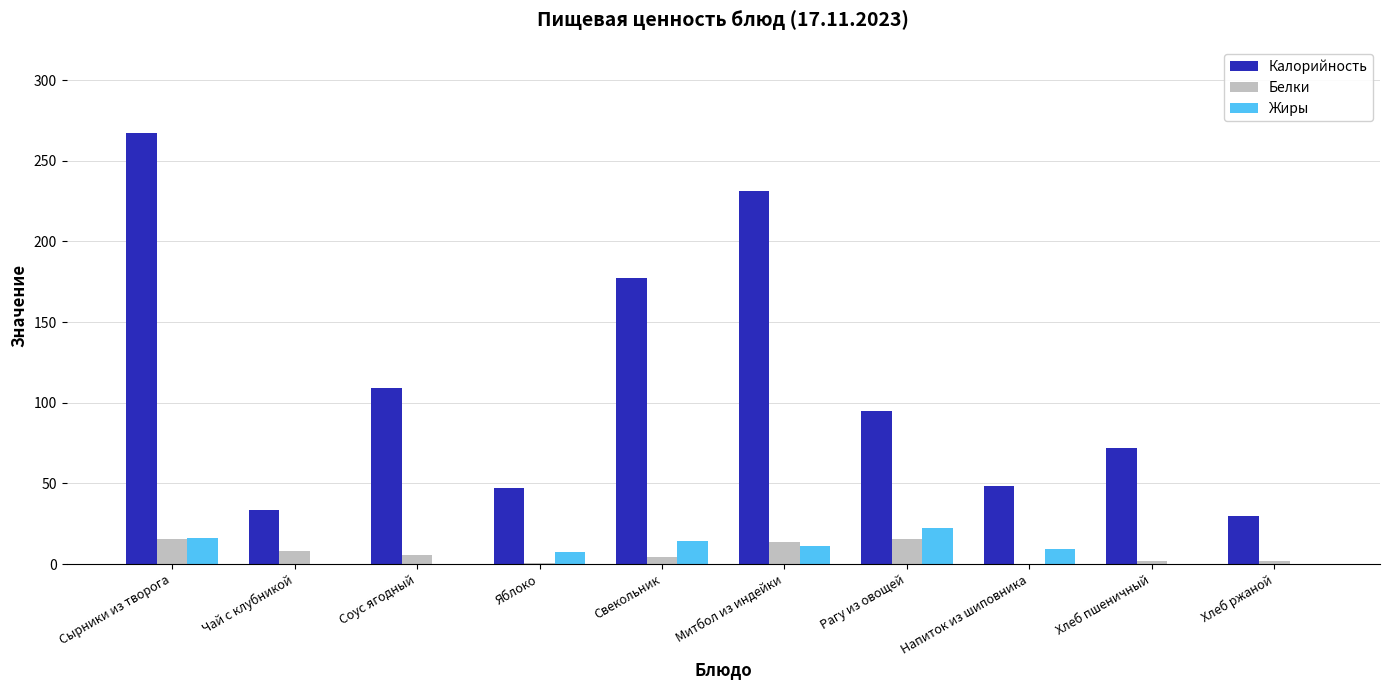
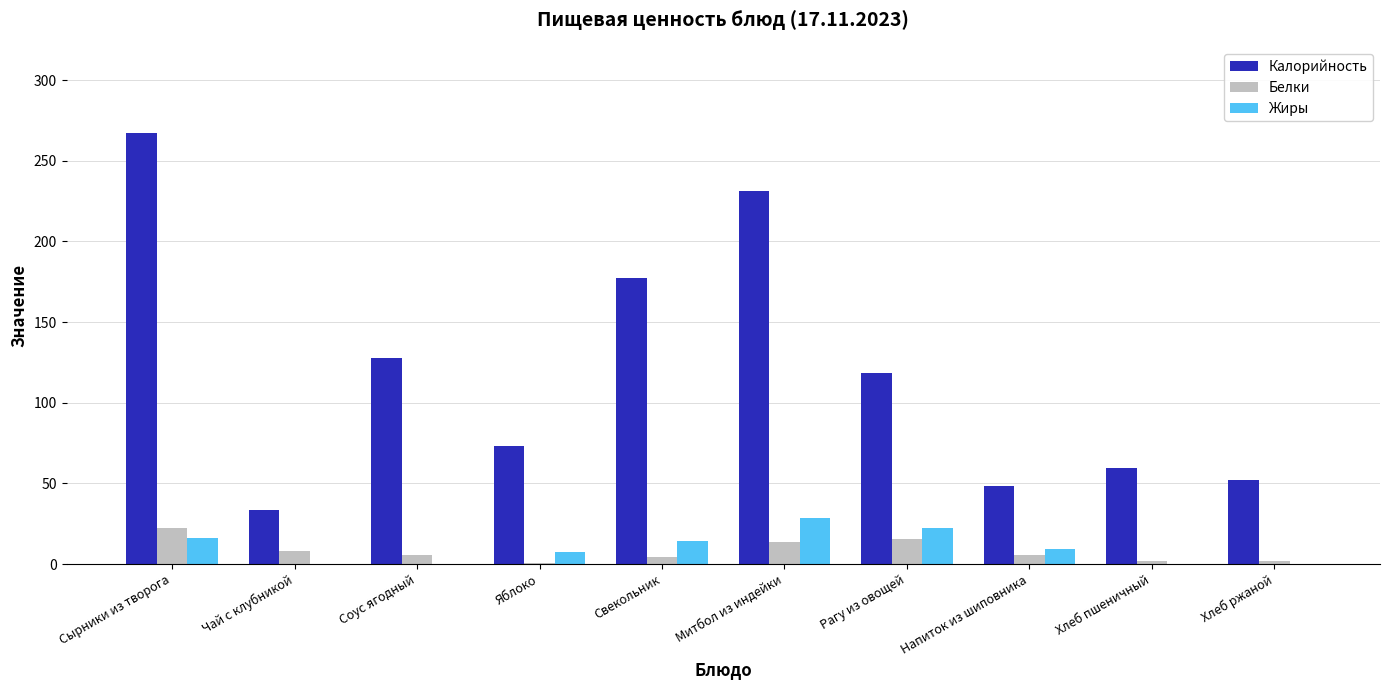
Белки, Сырники из творога: 16 -> 22
Калорийность, Соус ягодный: 109 -> 128
Калорийность, Яблоко: 47 -> 73
Жиры, Митбол из индейки: 11 -> 29
Калорийность, Рагу из овощей: 95 -> 118
Белки, Напиток из шиповника: 0 -> 6
Калорийность, Хлеб пшеничный: 72 -> 60
Калорийность, Хлеб ржаной: 30 -> 52
